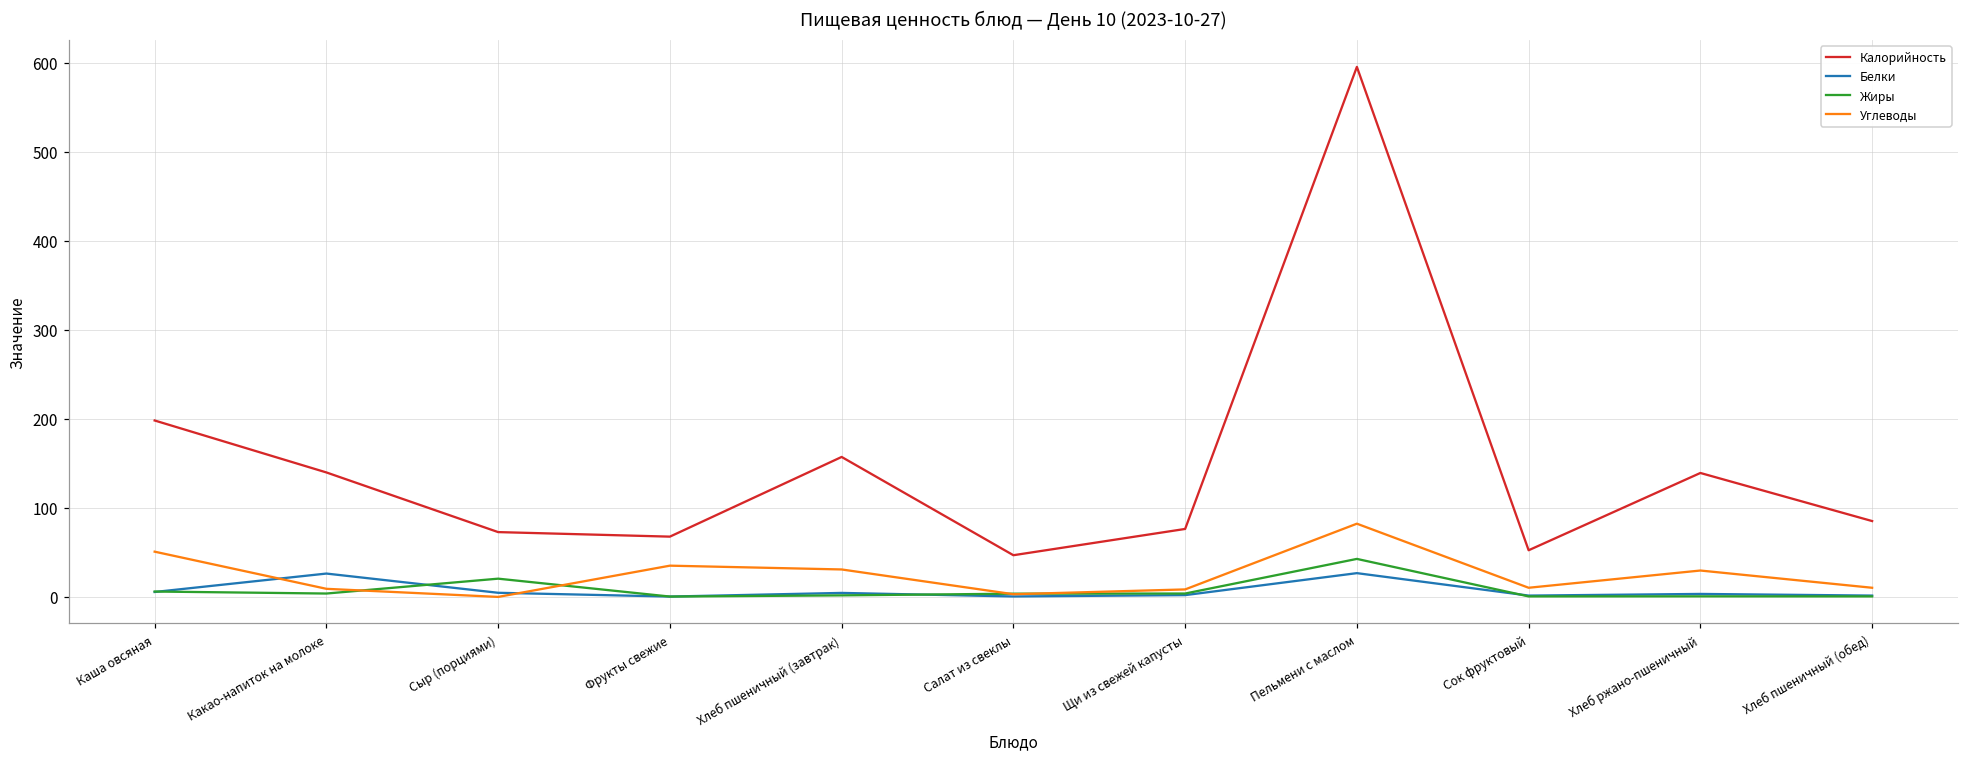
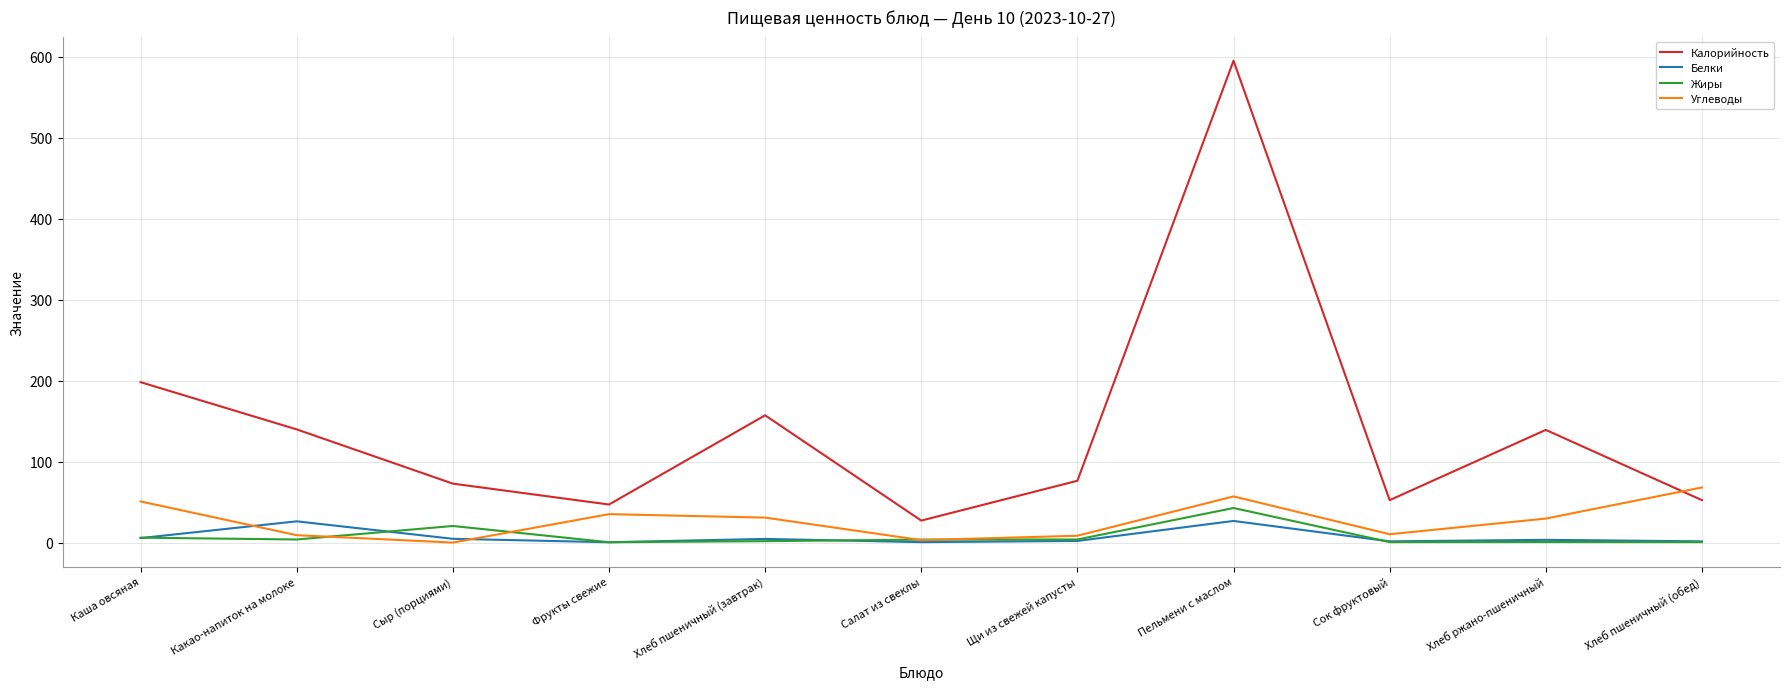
Калорийность, Фрукты свежие: 70 -> 50
Калорийность, Салат из свеклы: 50 -> 30
Углеводы, Пельмени с маслом: 80 -> 60
Калорийность, Хлеб пшеничный (обед): 90 -> 50
Углеводы, Хлеб пшеничный (обед): 10 -> 70
